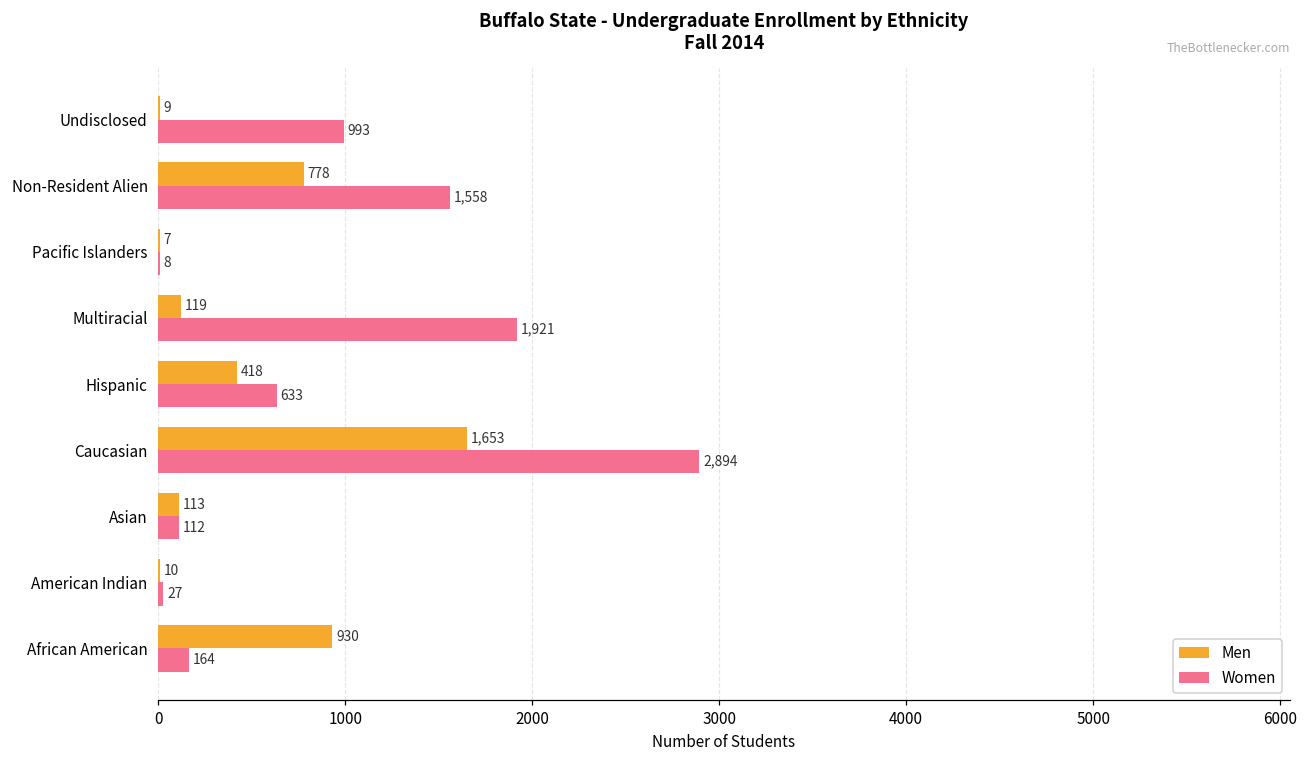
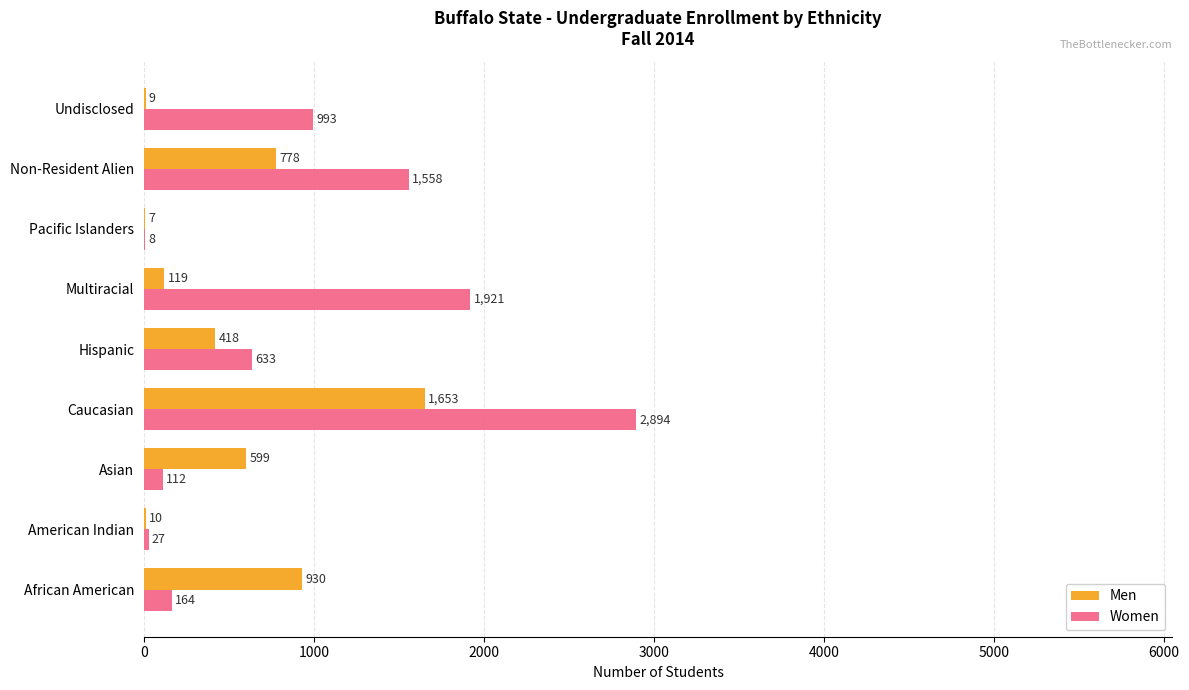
Men, Asian: 113 -> 599
